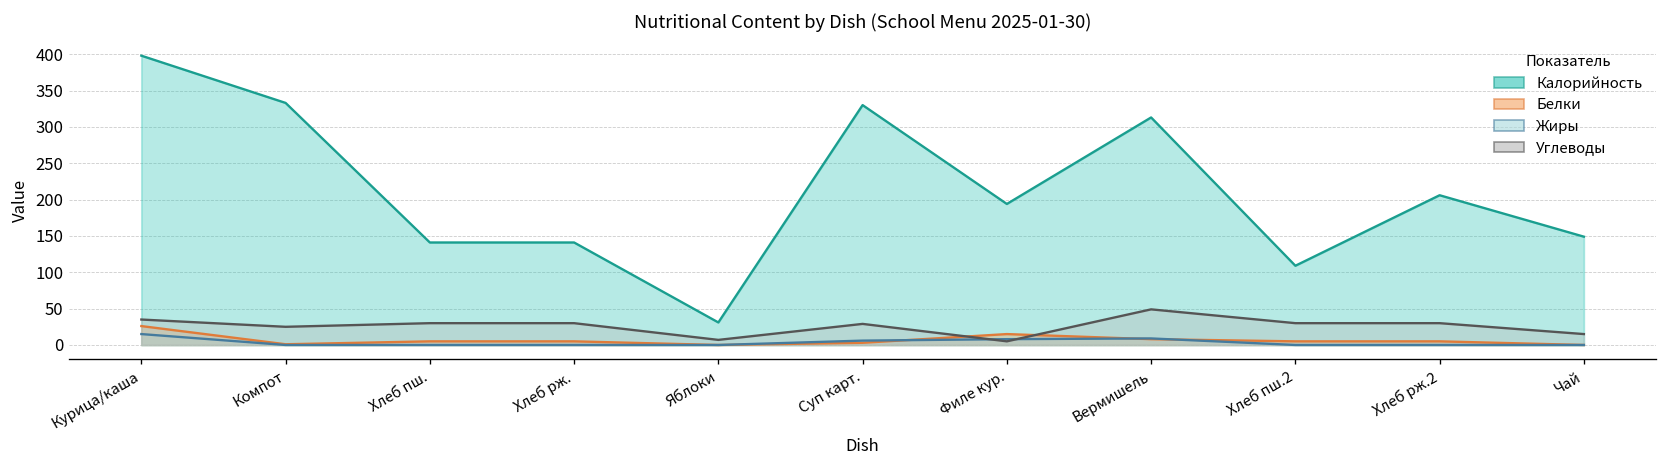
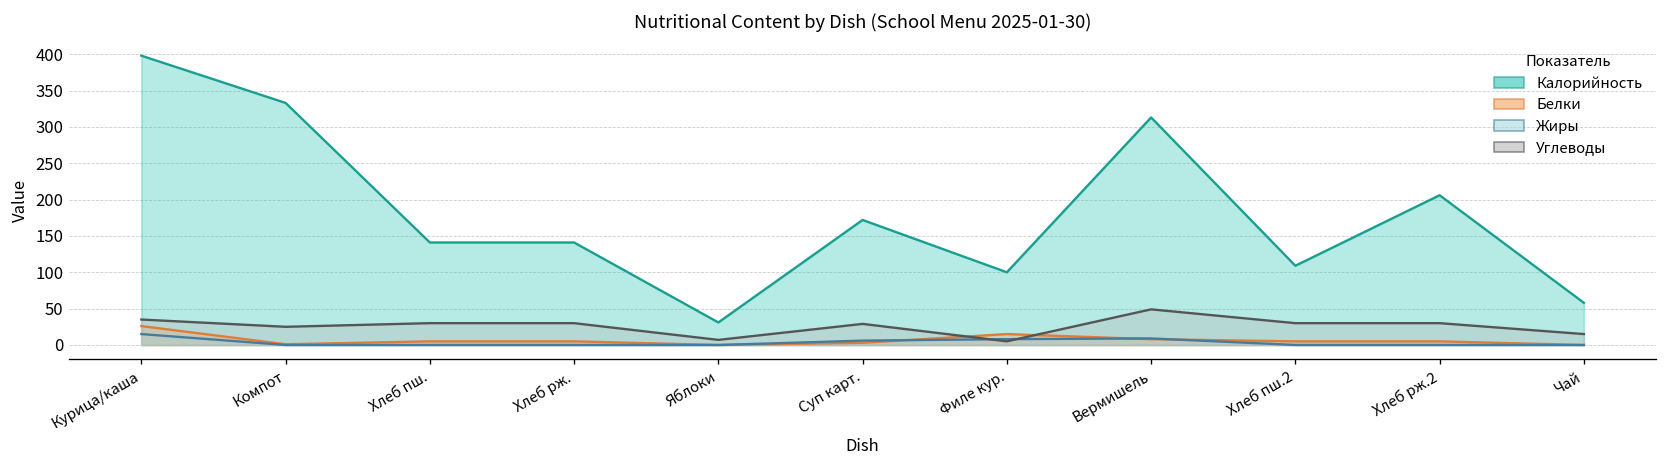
Калорийность, Суп карт.: 330 -> 170
Калорийность, Филе кур.: 190 -> 100
Калорийность, Чай: 150 -> 60
